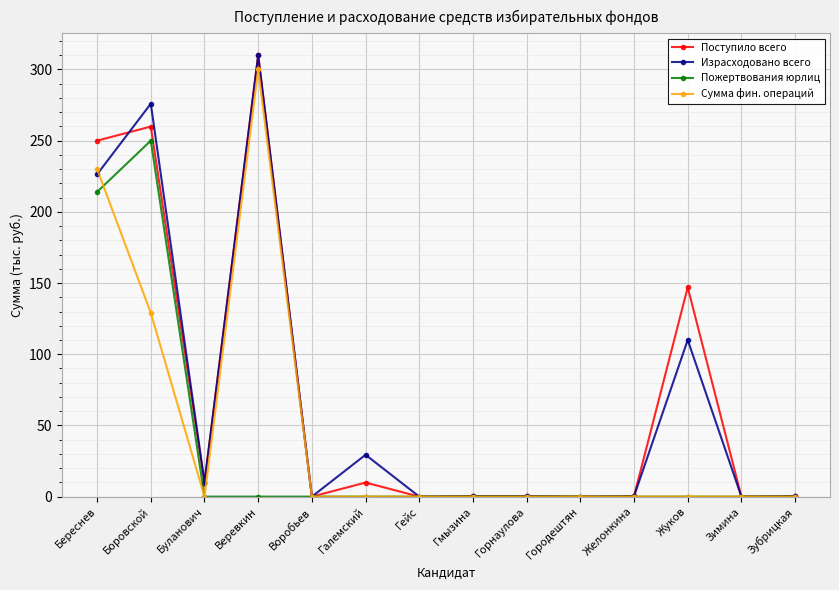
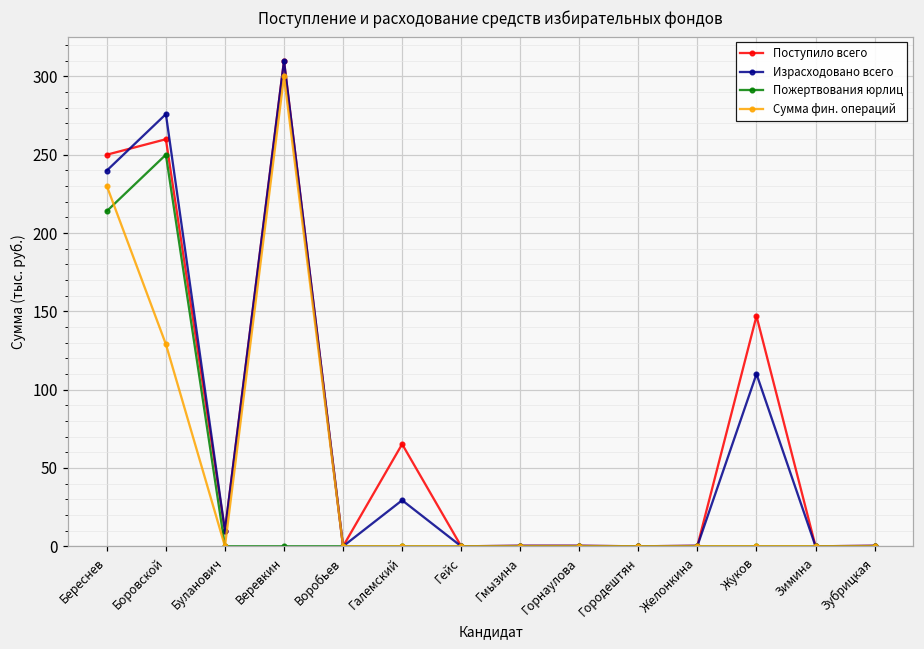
Израсходовано всего, Береснев: 226 -> 240
Поступило всего, Галемский: 10 -> 65
